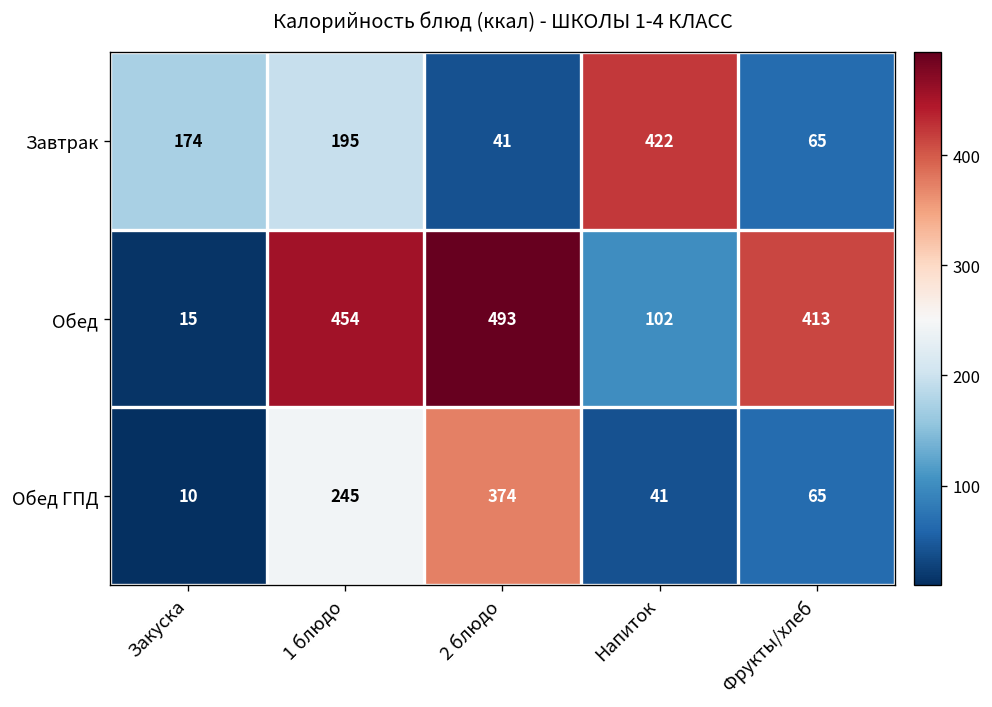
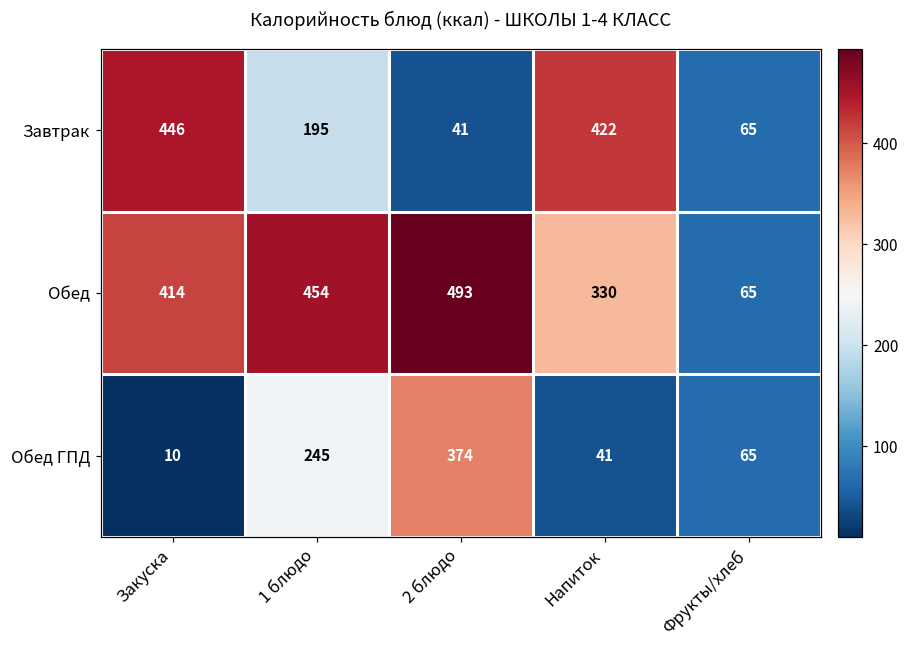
Завтрак, Закуска: 174 -> 446
Обед, Закуска: 15 -> 414
Обед, Напиток: 102 -> 330
Обед, Фрукты/хлеб: 413 -> 65
